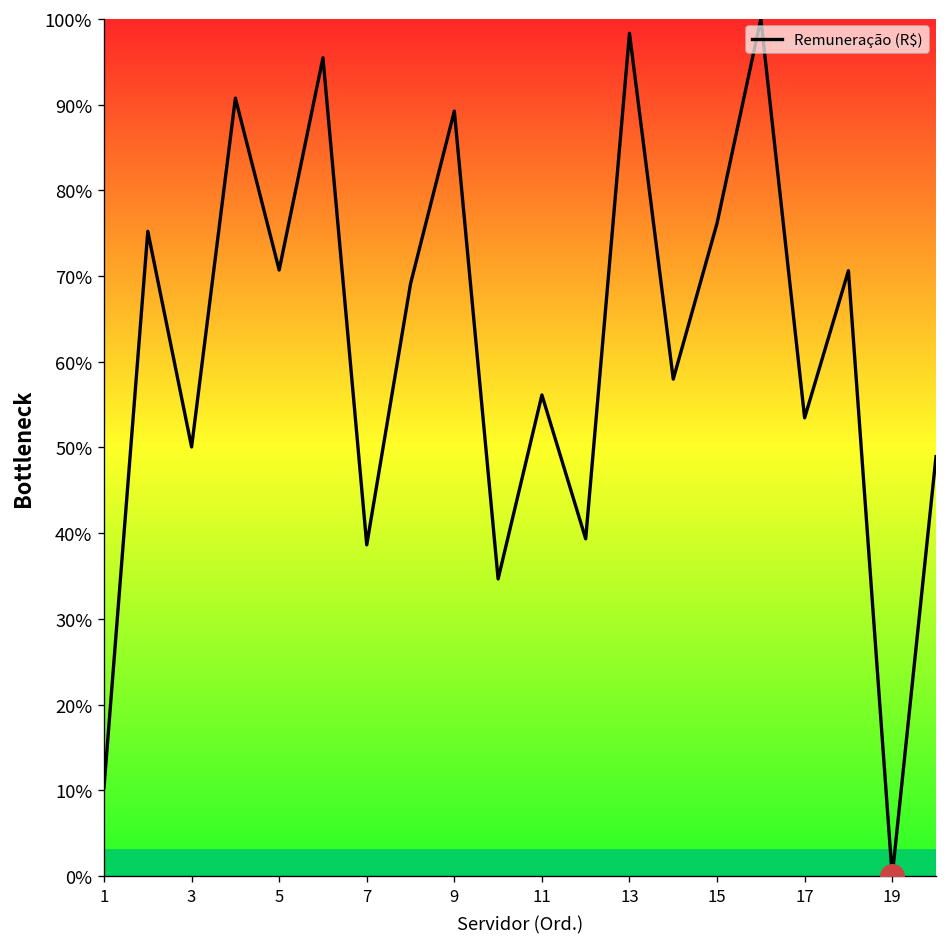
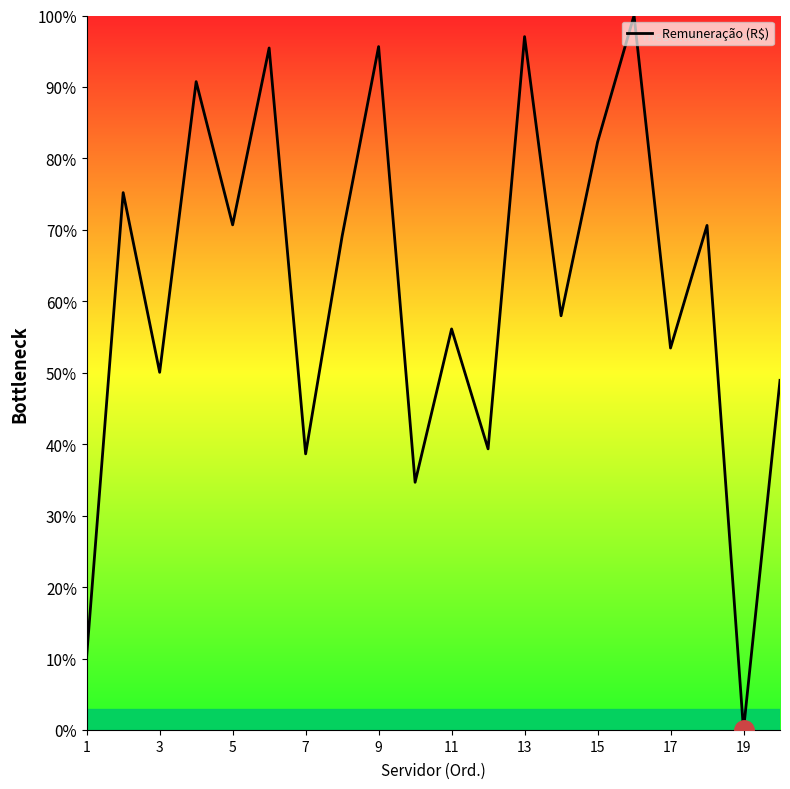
Remuneração (R$), 9: 89% -> 96%
Remuneração (R$), 13: 98% -> 97%
Remuneração (R$), 15: 76% -> 82%
